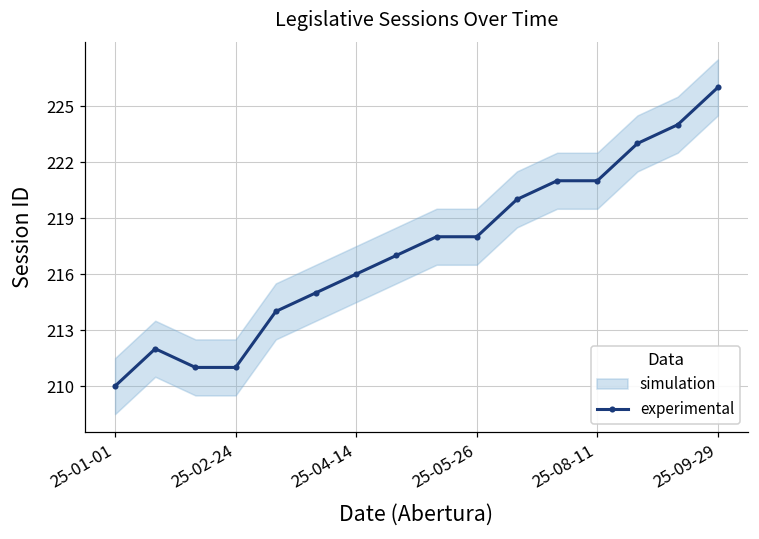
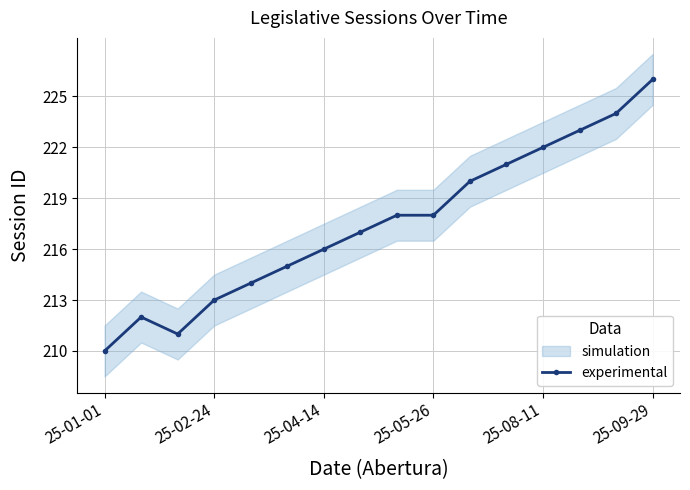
experimental, 25-02-24: 211 -> 213
experimental, 25-08-11: 221 -> 222
